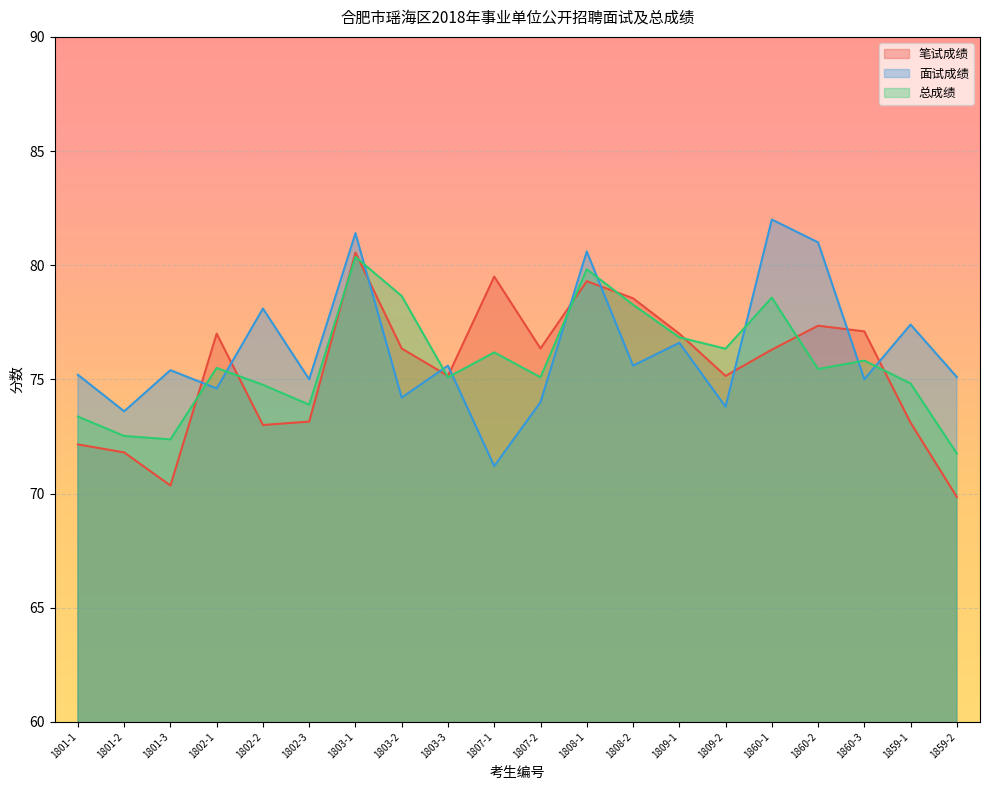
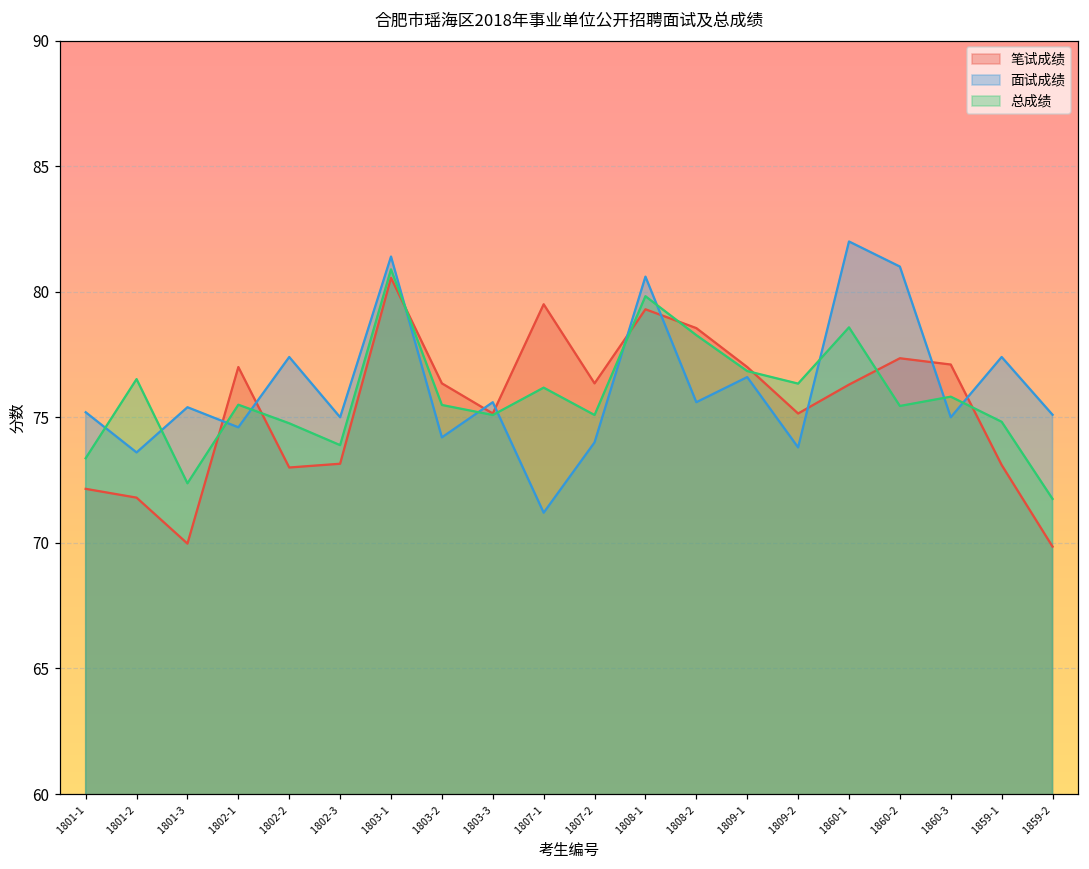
总成绩, 1801-2: 72.5 -> 76.5
笔试成绩, 1801-3: 70.4 -> 70.0
面试成绩, 1802-2: 78.1 -> 77.4
总成绩, 1803-1: 80.4 -> 80.9
总成绩, 1803-2: 78.7 -> 75.5
